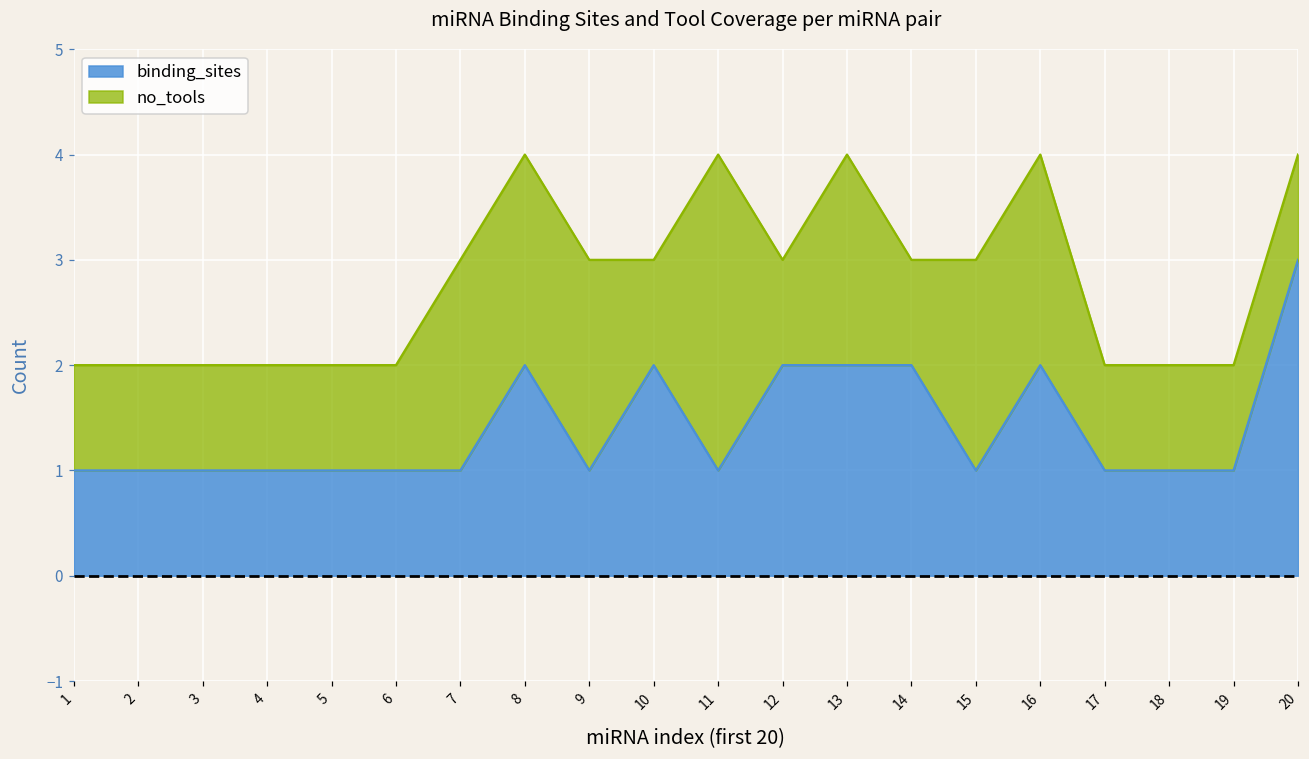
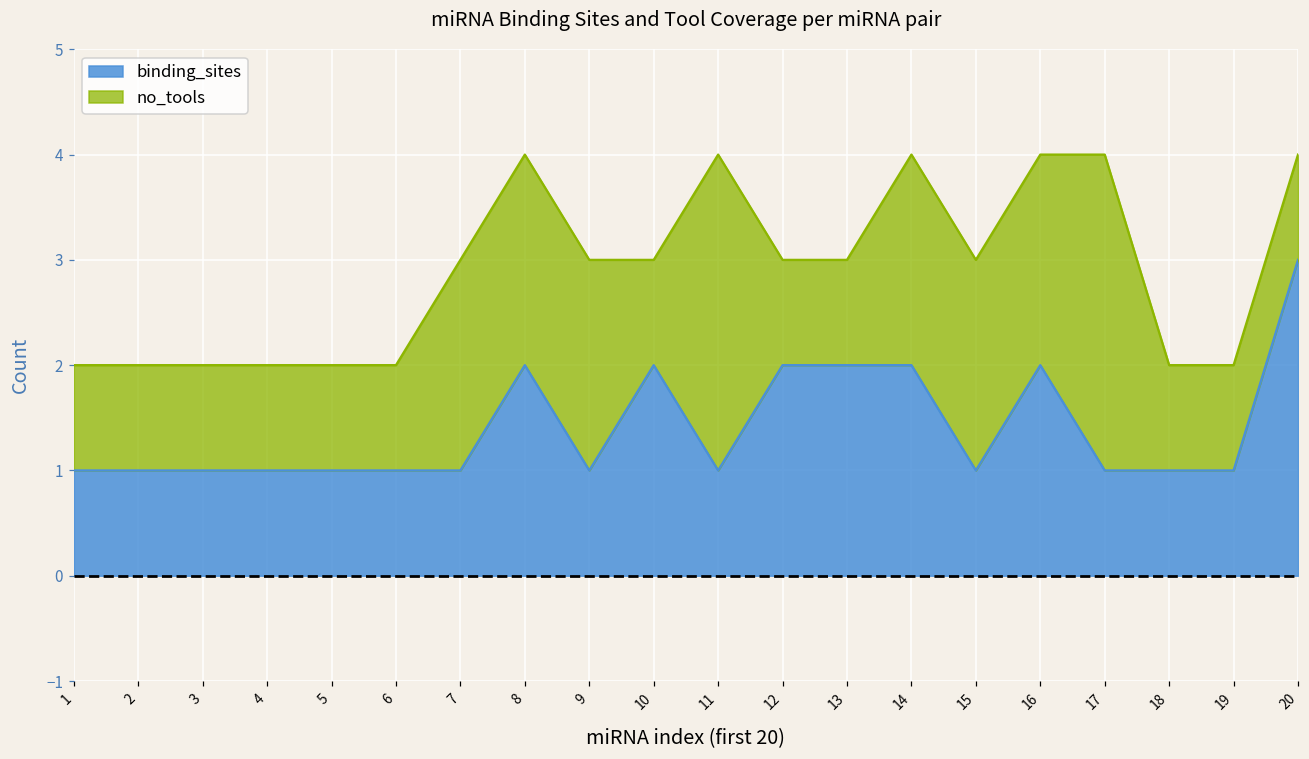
no_tools, 13: 2 -> 1
no_tools, 14: 1 -> 2
no_tools, 17: 1 -> 3
